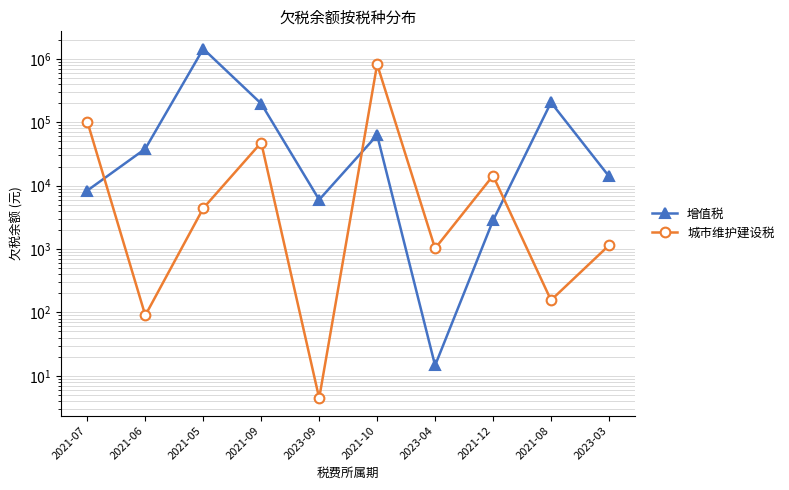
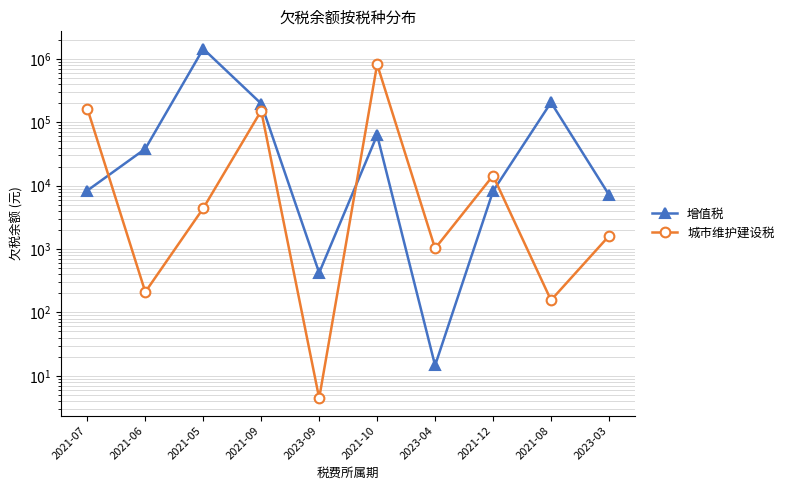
城市维护建设税, 2021-07: 100000 -> 170000
城市维护建设税, 2021-06: 90 -> 210
城市维护建设税, 2021-09: 50000 -> 150000
增值税, 2023-09: 6000 -> 400
增值税, 2021-12: 3000 -> 8000
增值税, 2023-03: 14000 -> 7000
城市维护建设税, 2023-03: 1100 -> 1600
